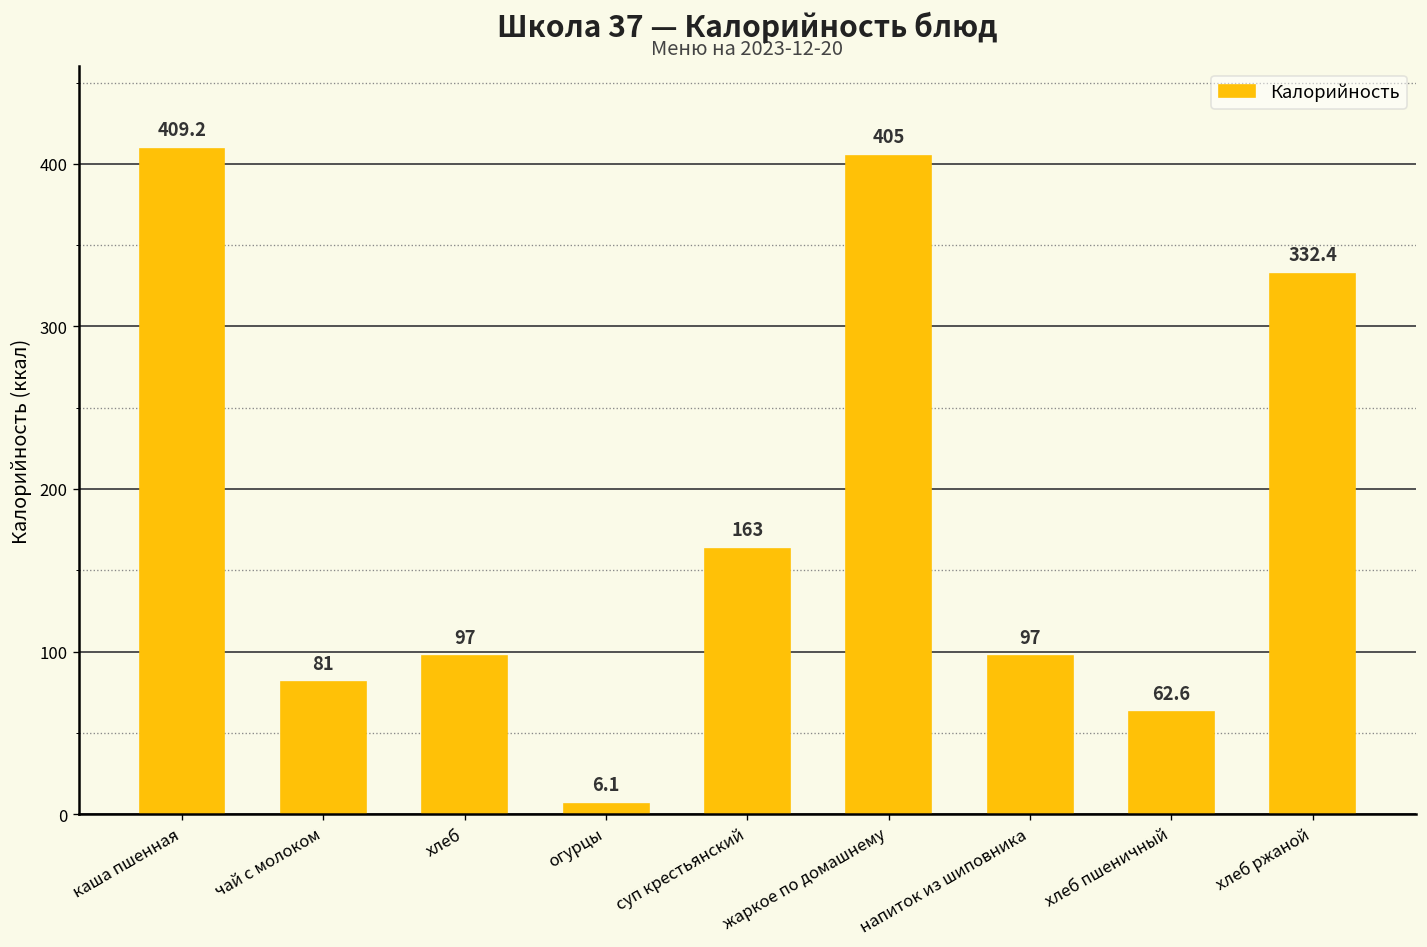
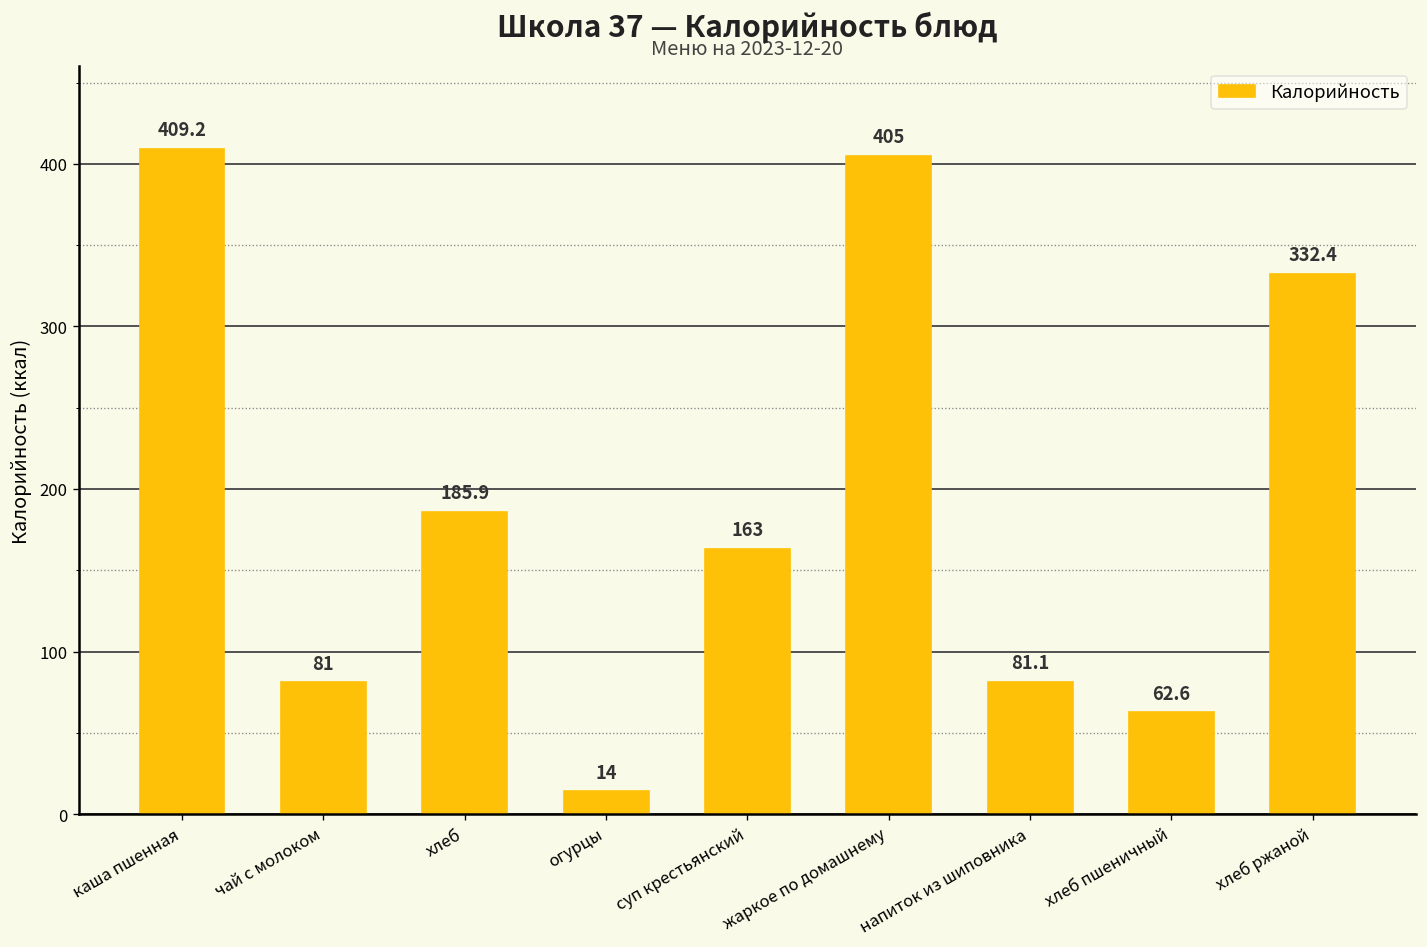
хлеб: 97 -> 185.9
огурцы: 6.1 -> 14
напиток из шиповника: 97 -> 81.1
